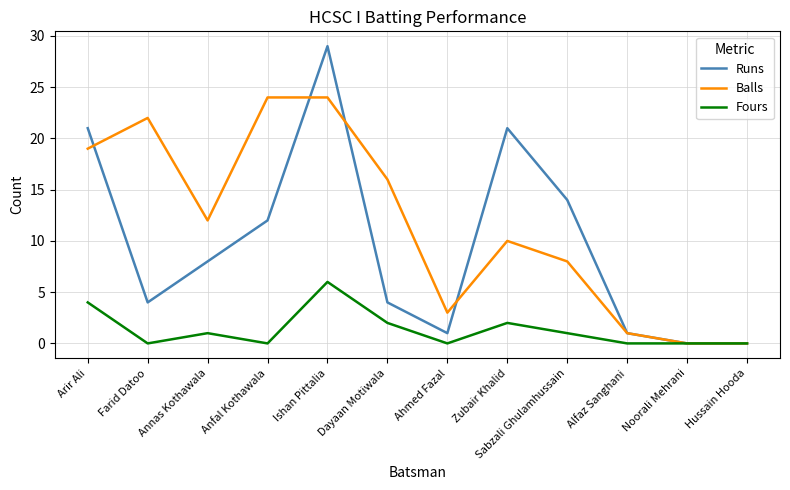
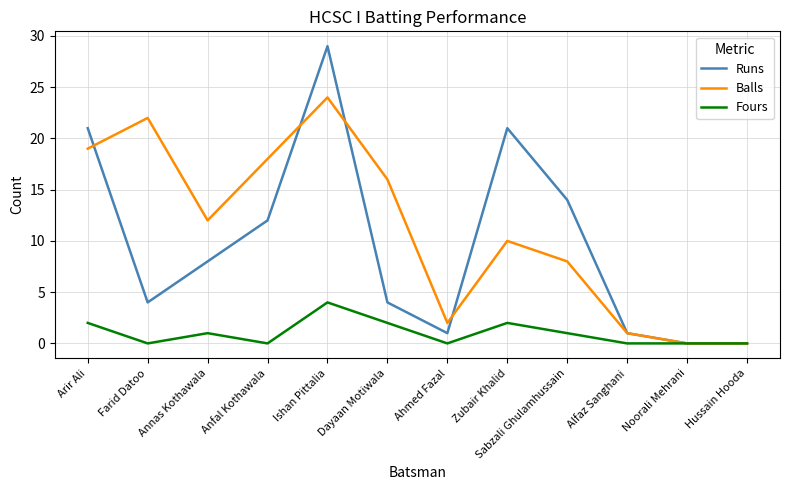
Fours, Arir Ali: 4 -> 2
Balls, Anfal Kothawala: 24 -> 18
Fours, Ishan Pittalia: 6 -> 4
Balls, Ahmed Fazal: 3 -> 2
